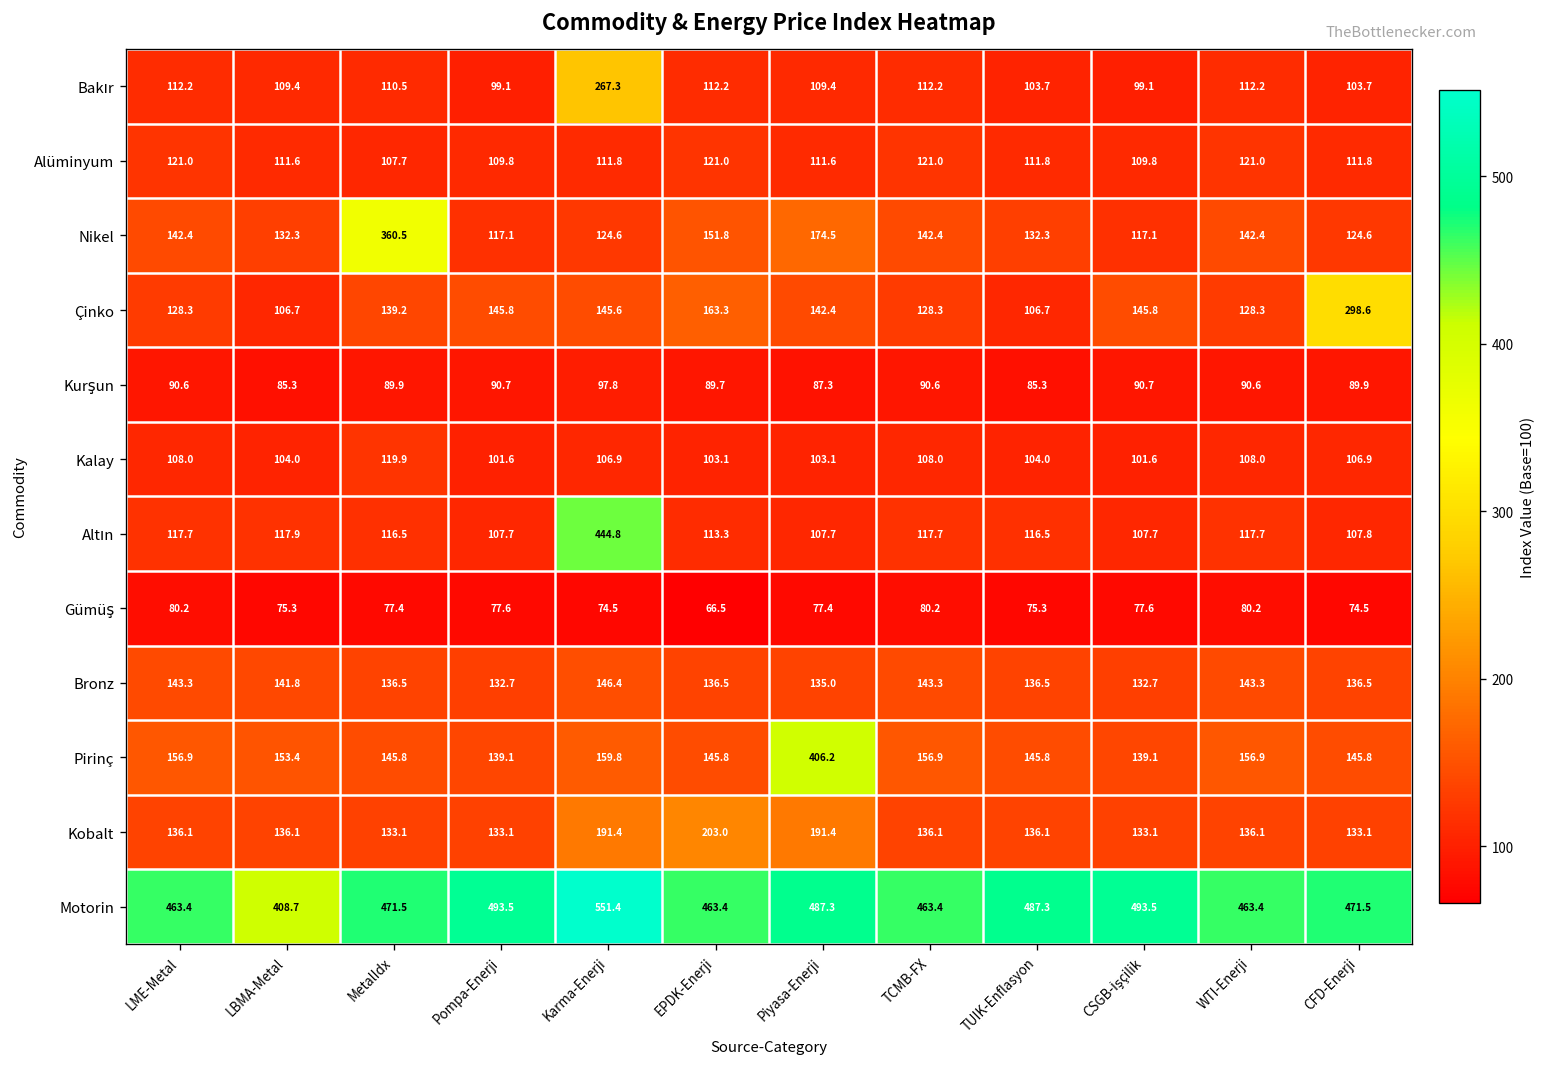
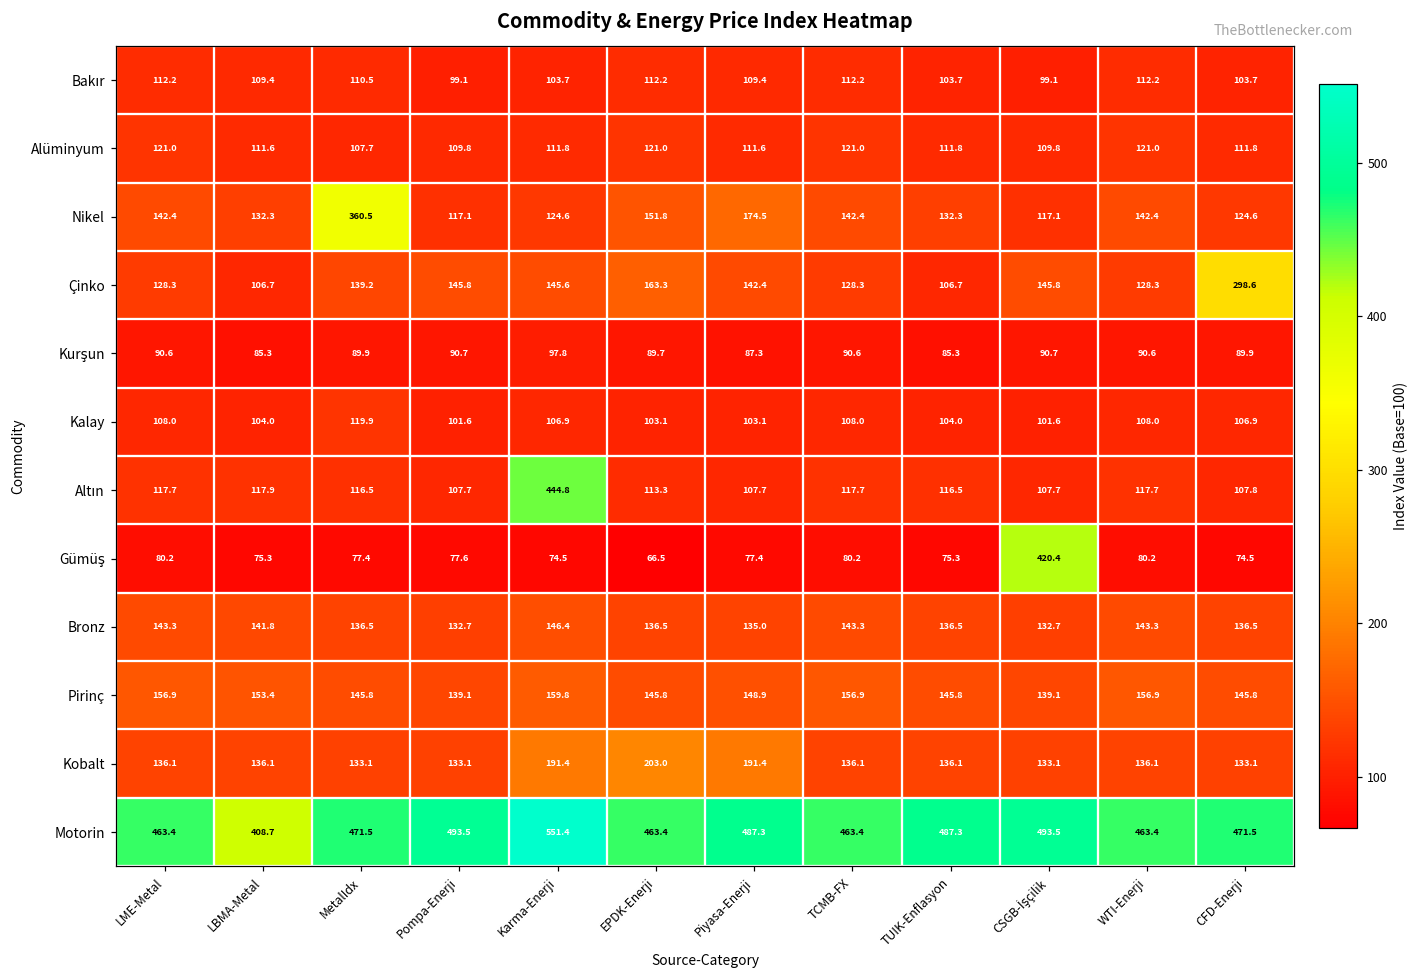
Bakır, Karma-Enerji: 267.3 -> 103.7
Gümüş, CSGB-İşçilik: 77.6 -> 420.4
Pirinç, Piyasa-Enerji: 406.2 -> 148.9
